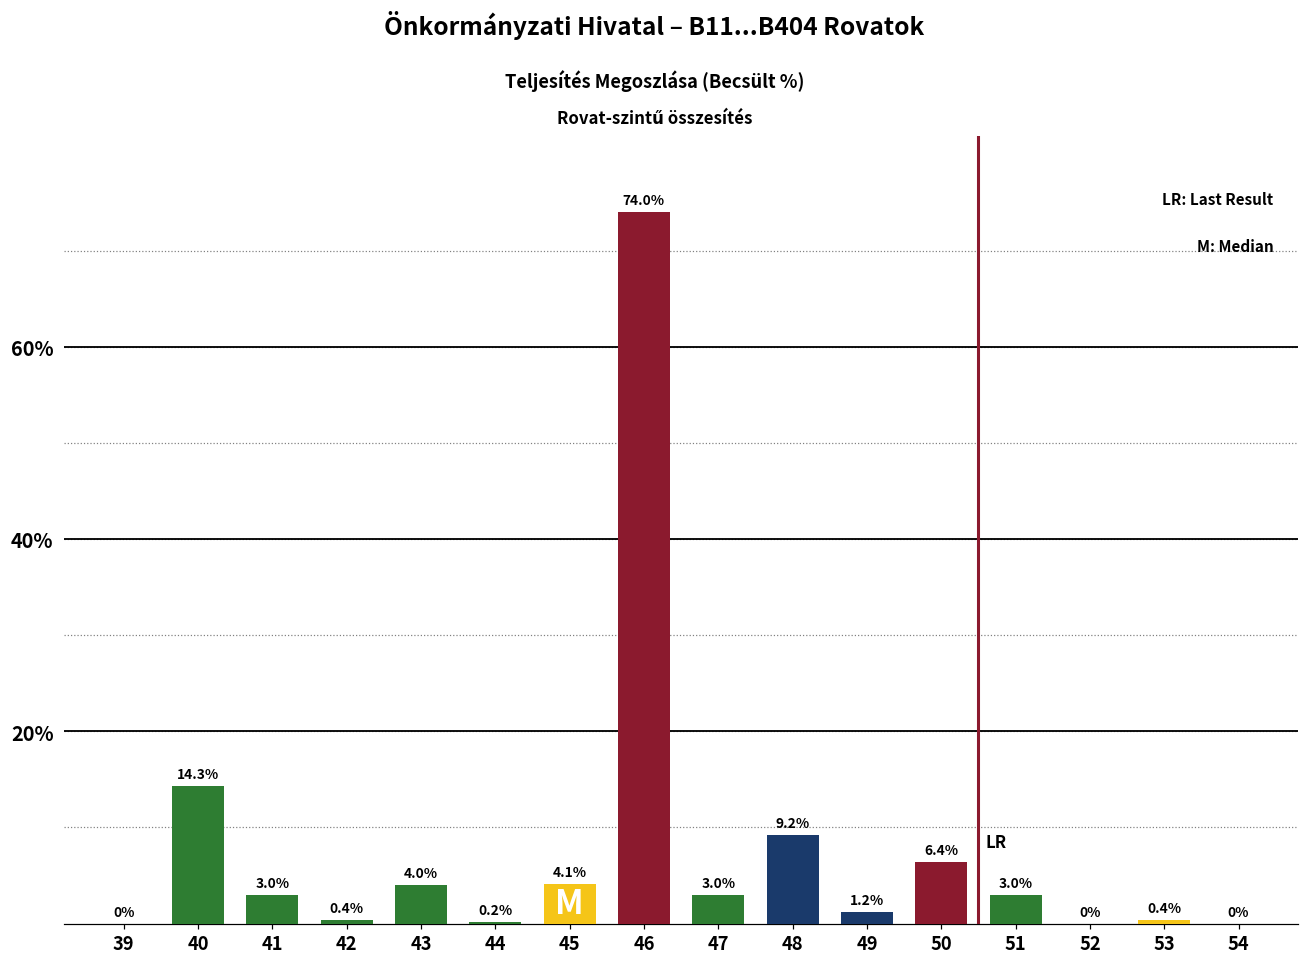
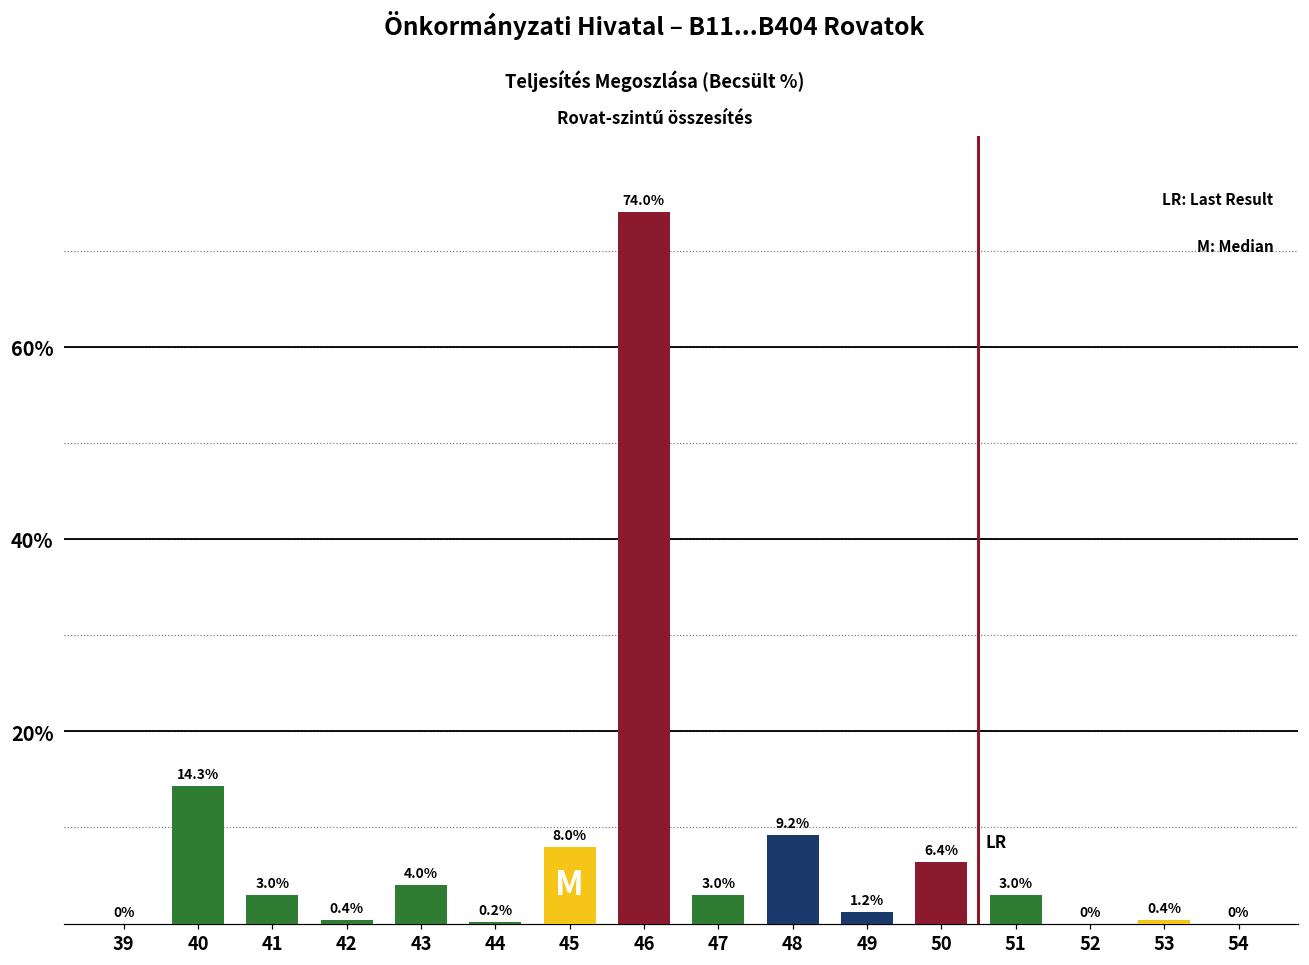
45: 4.1% -> 8.0%
